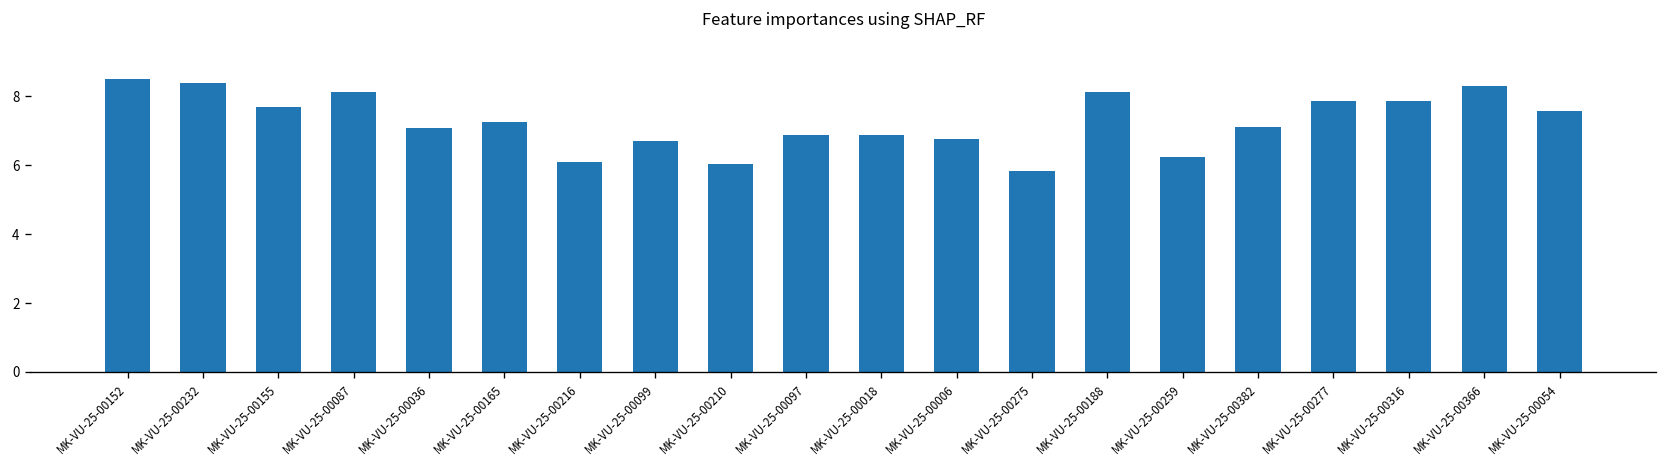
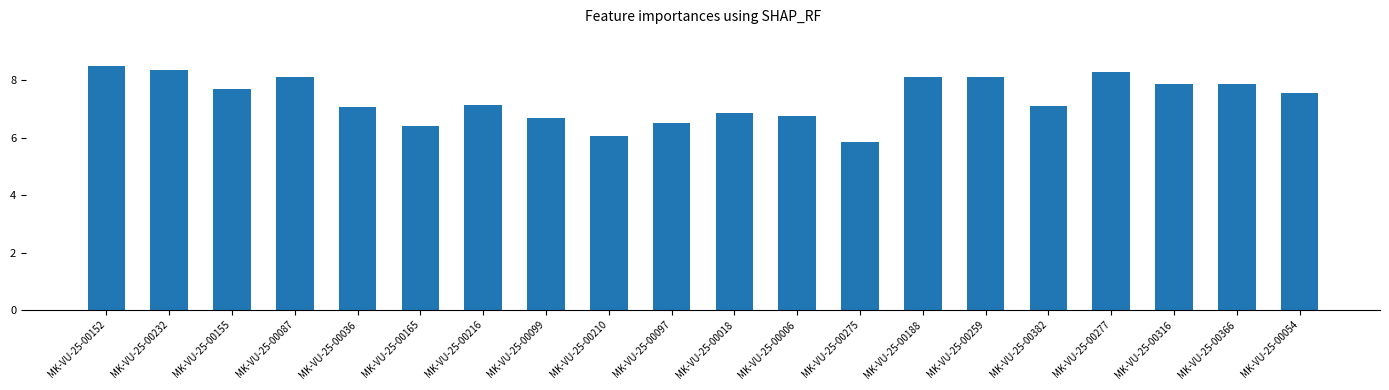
MK-VU-25-00165: 7.3 -> 6.4
MK-VU-25-00216: 6.1 -> 7.1
MK-VU-25-00097: 6.9 -> 6.5
MK-VU-25-00259: 6.2 -> 8.1
MK-VU-25-00277: 7.9 -> 8.3
MK-VU-25-00366: 8.3 -> 7.9
